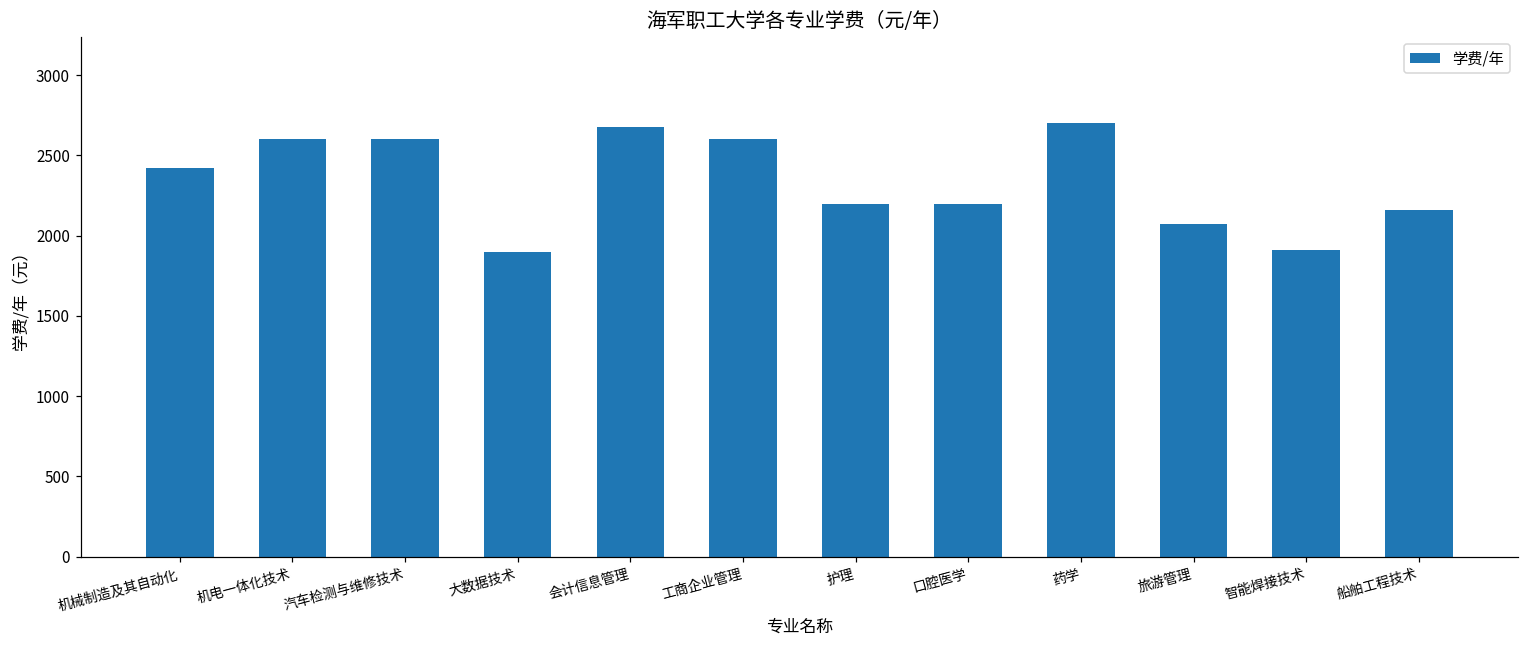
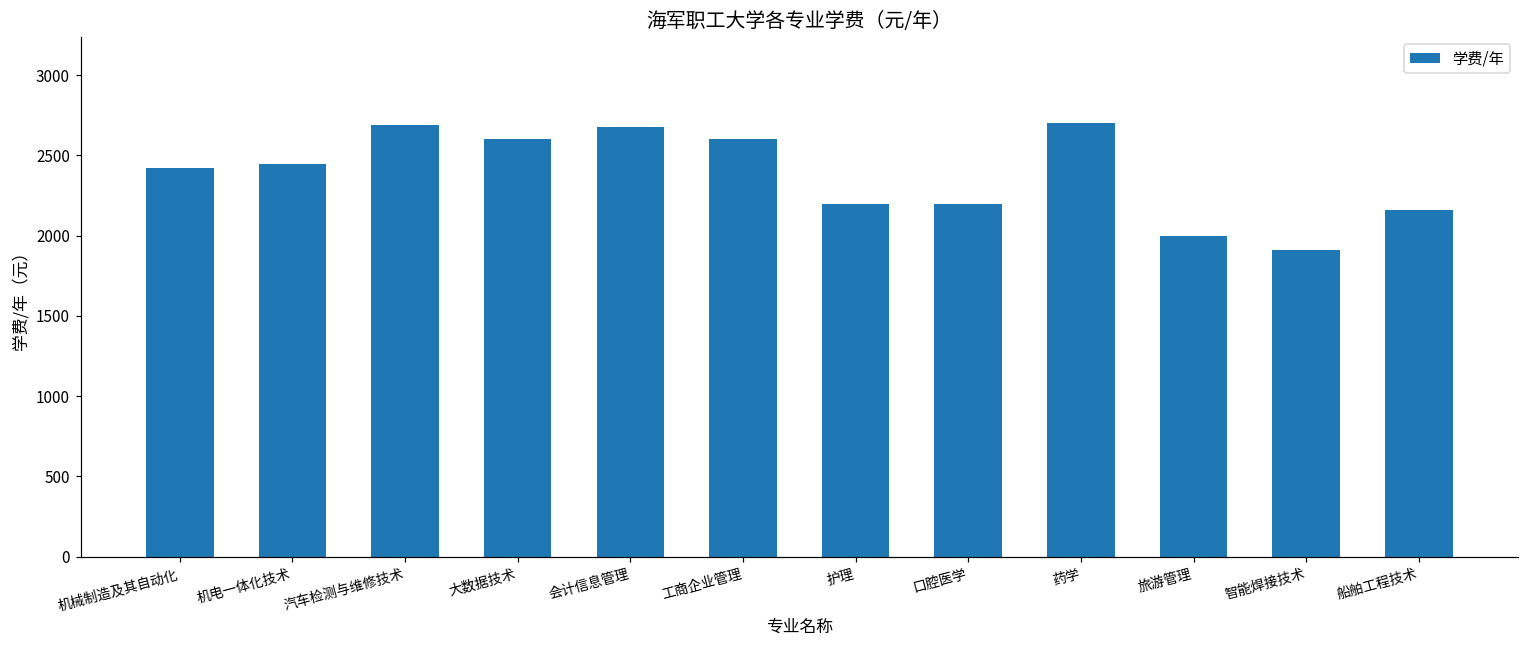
机电一体化技术: 2600 -> 2450
汽车检测与维修技术: 2600 -> 2690
大数据技术: 1900 -> 2600
旅游管理: 2070 -> 2000
